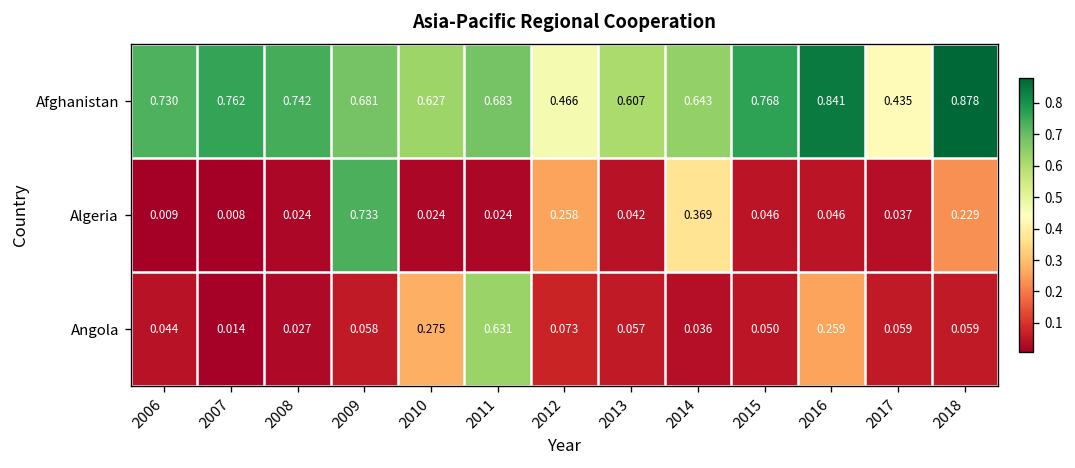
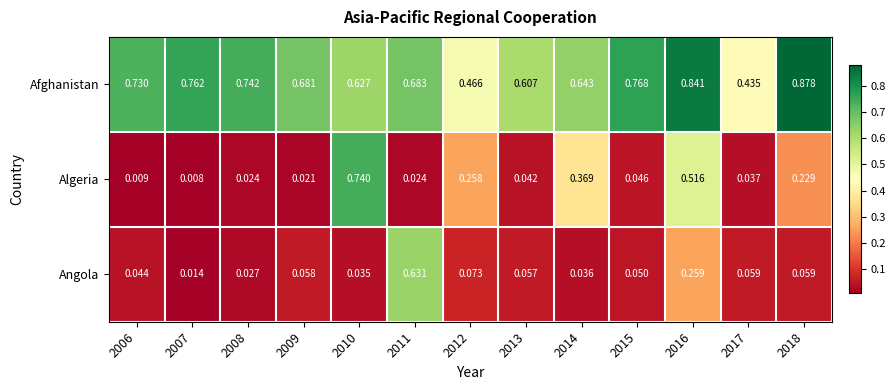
Algeria, 2009: 0.733 -> 0.021
Algeria, 2010: 0.024 -> 0.740
Algeria, 2016: 0.046 -> 0.516
Angola, 2010: 0.275 -> 0.035
